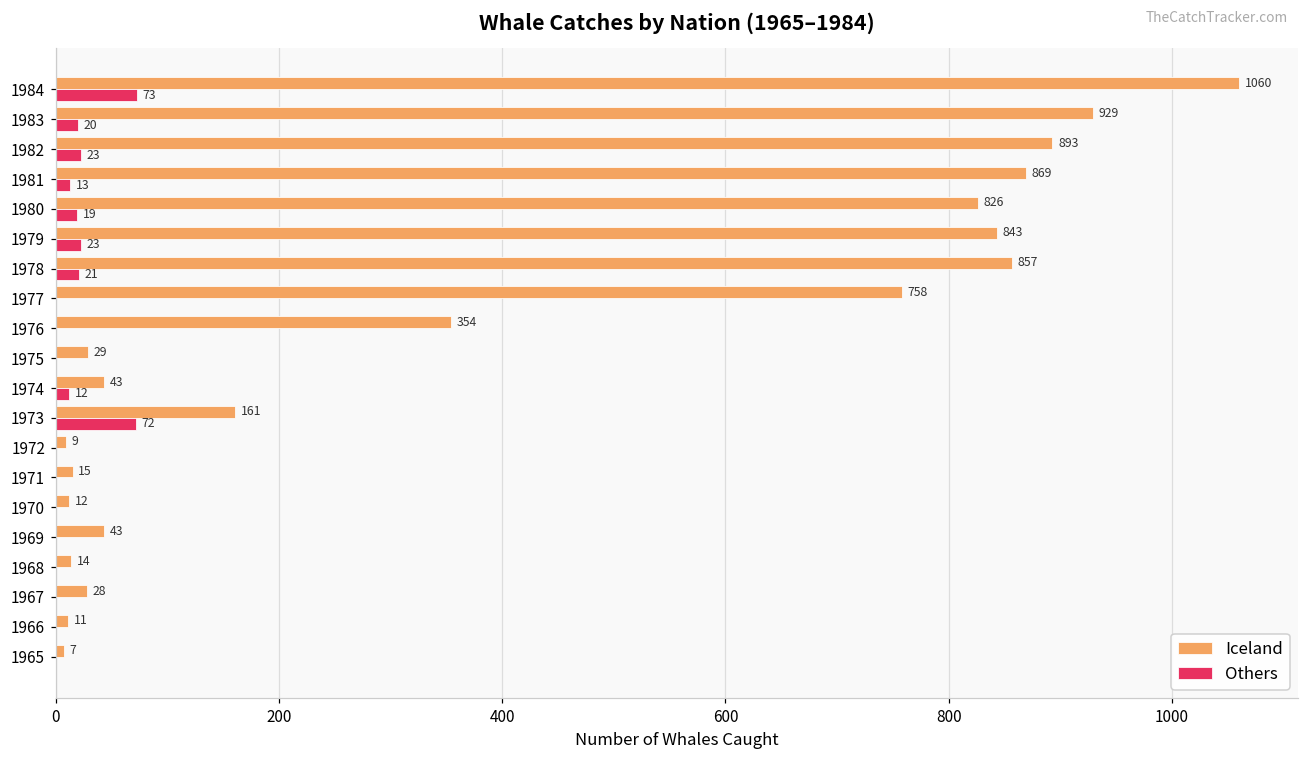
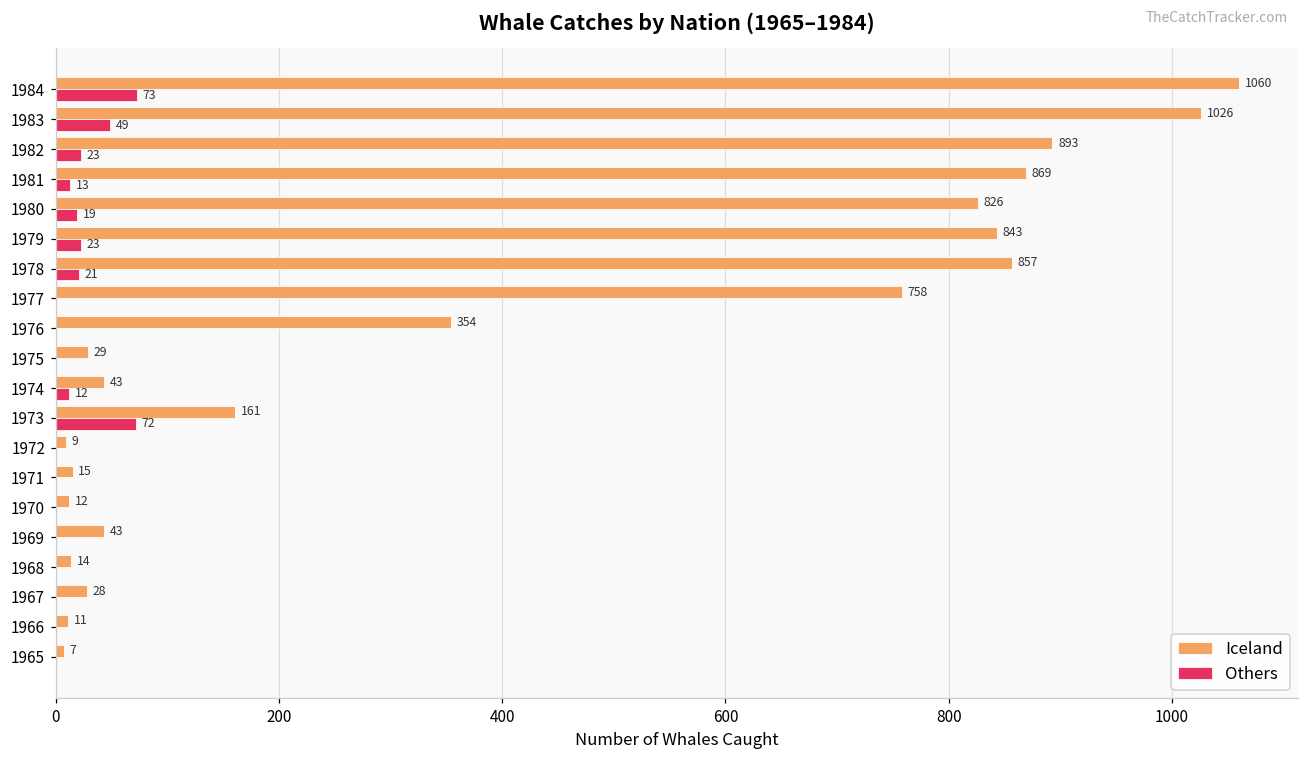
Iceland, 1983: 929 -> 1026
Others, 1983: 20 -> 49
